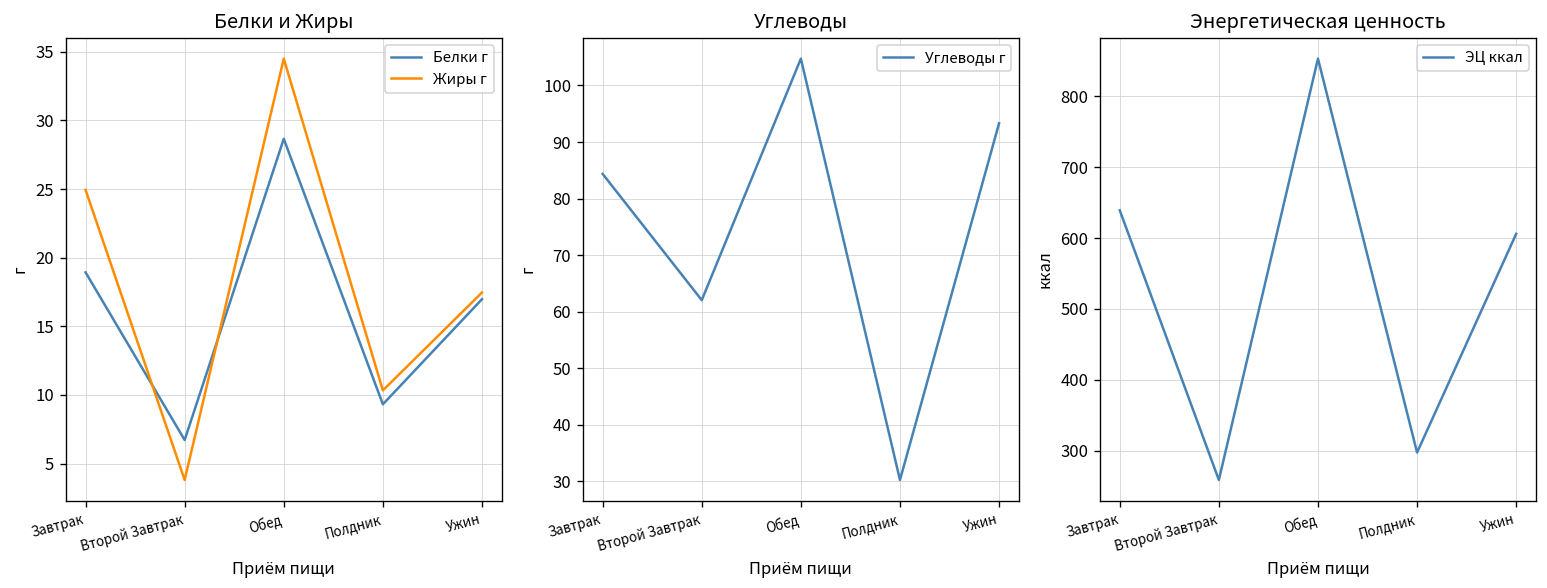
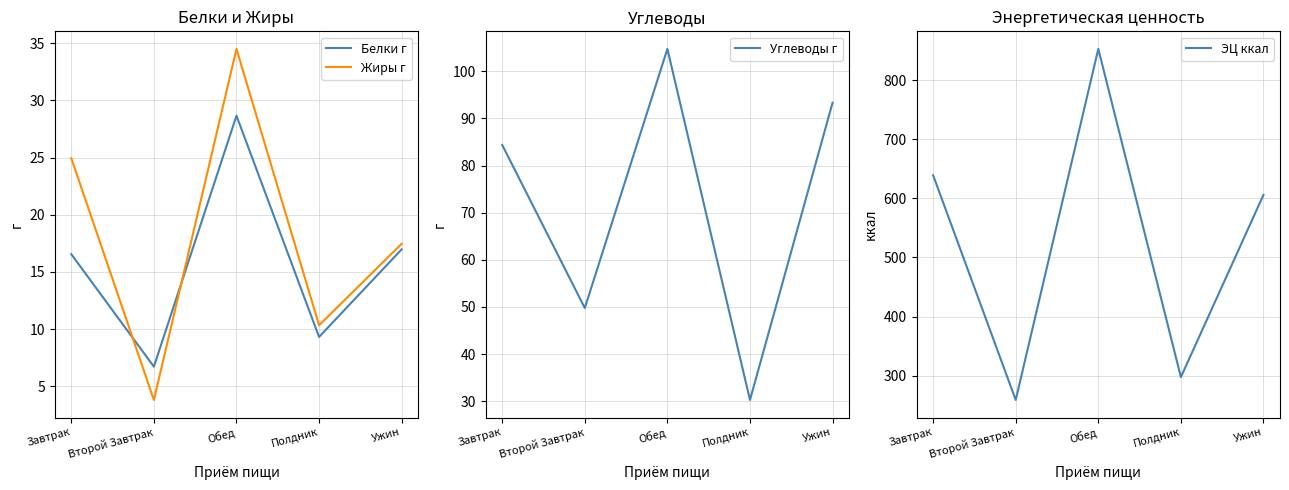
Белки и Жиры, Белки г, Завтрак: 18.9 -> 16.6
Углеводы, Второй Завтрак: 62 -> 50
